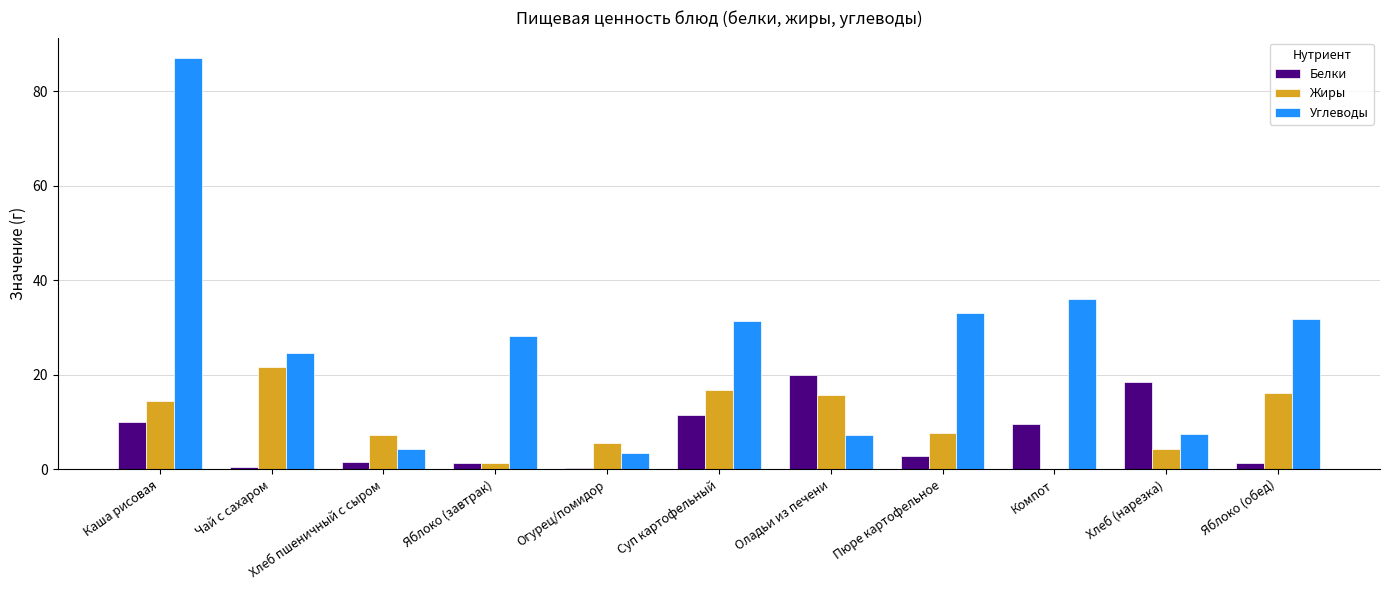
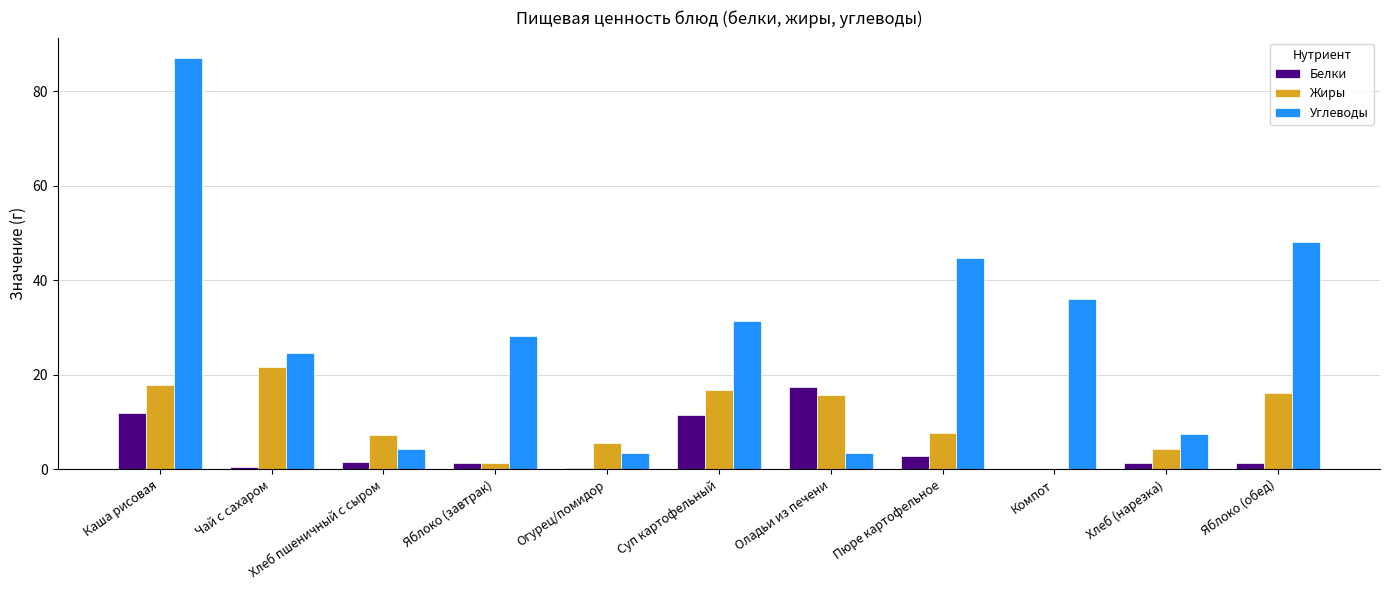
Белки, Каша рисовая: 10 -> 12
Жиры, Каша рисовая: 14 -> 18
Белки, Оладьи из печени: 20 -> 17
Углеводы, Оладьи из печени: 7 -> 3
Углеводы, Пюре картофельное: 33 -> 45
Белки, Компот: 10 -> 0
Белки, Хлеб (нарезка): 19 -> 1
Углеводы, Яблоко (обед): 32 -> 48
